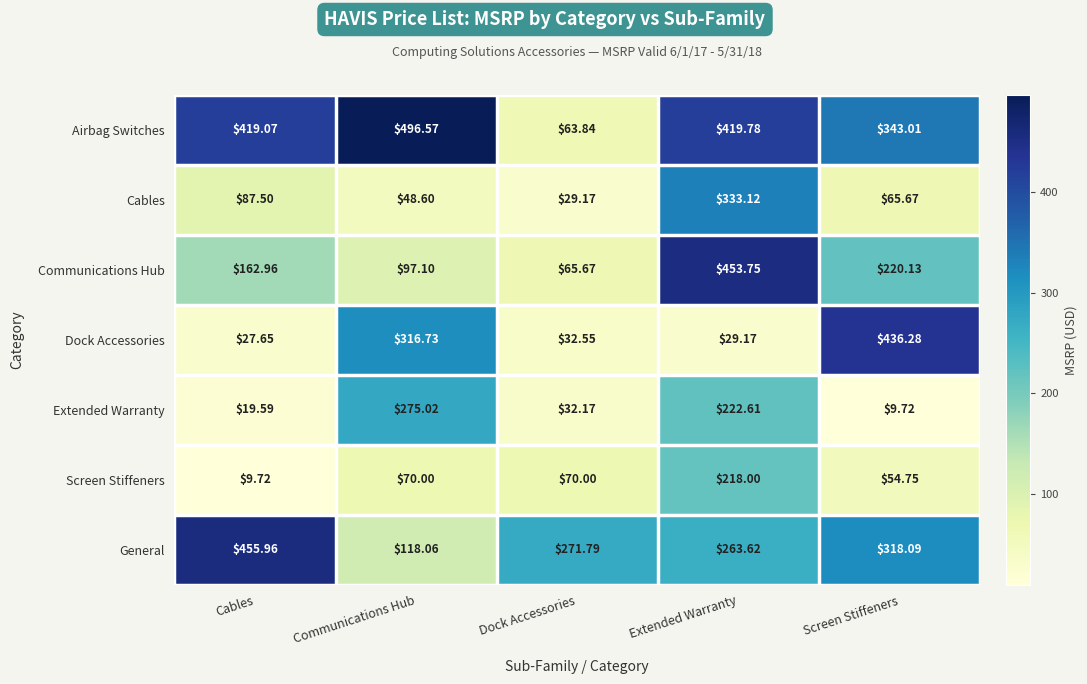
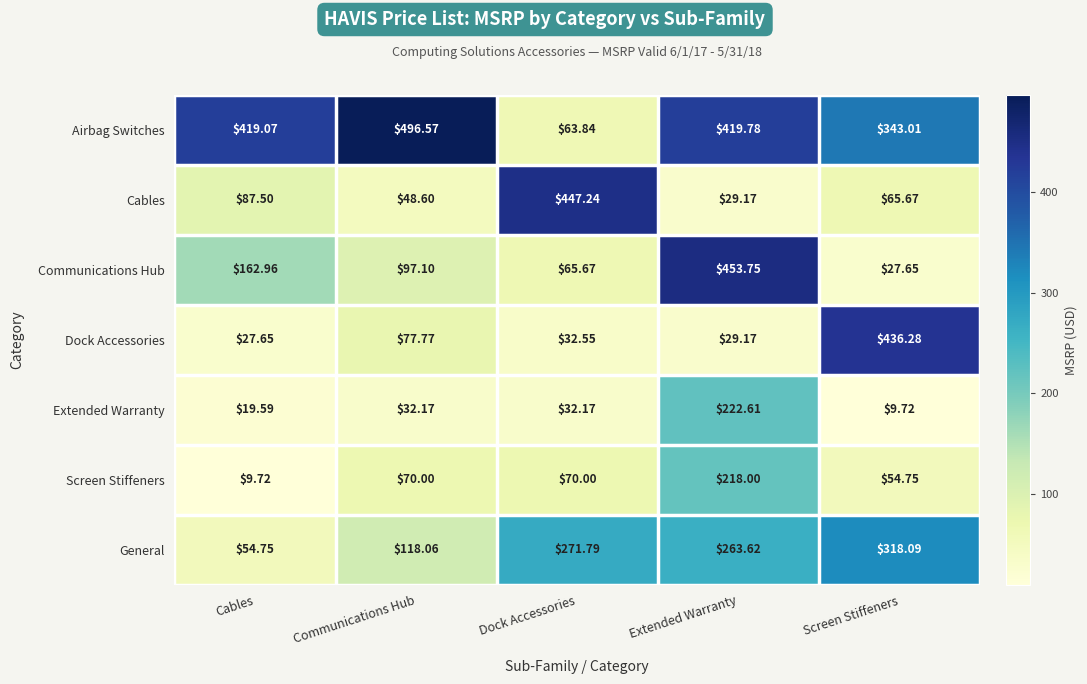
Cables, Dock Accessories: $29.17 -> $447.24
Cables, Extended Warranty: $333.12 -> $29.17
Communications Hub, Screen Stiffeners: $220.13 -> $27.65
Dock Accessories, Communications Hub: $316.73 -> $77.77
Extended Warranty, Communications Hub: $275.02 -> $32.17
General, Cables: $455.96 -> $54.75
